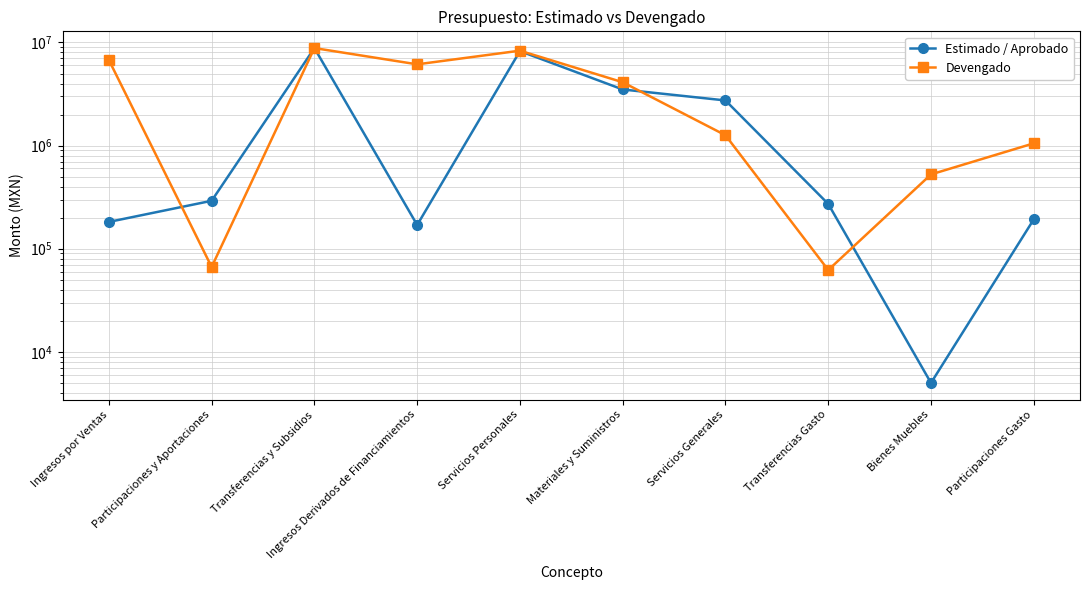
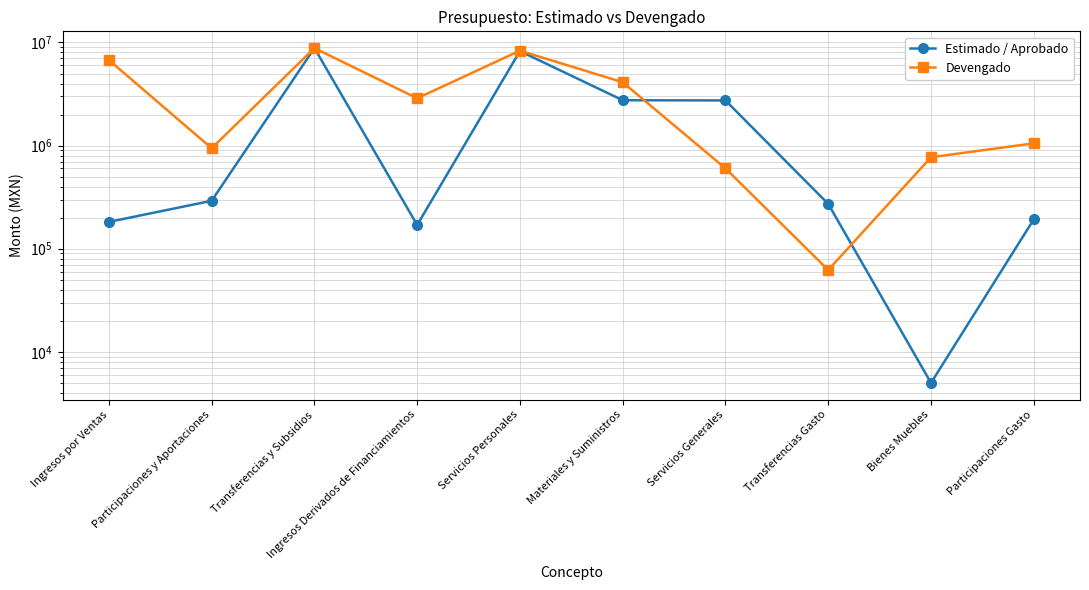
Devengado, Participaciones y Aportaciones: 70000 -> 900000
Devengado, Ingresos Derivados de Financiamientos: 6000000 -> 2900000
Estimado / Aprobado, Materiales y Suministros: 3500000 -> 2800000
Devengado, Servicios Generales: 1300000 -> 600000
Devengado, Bienes Muebles: 500000 -> 800000
